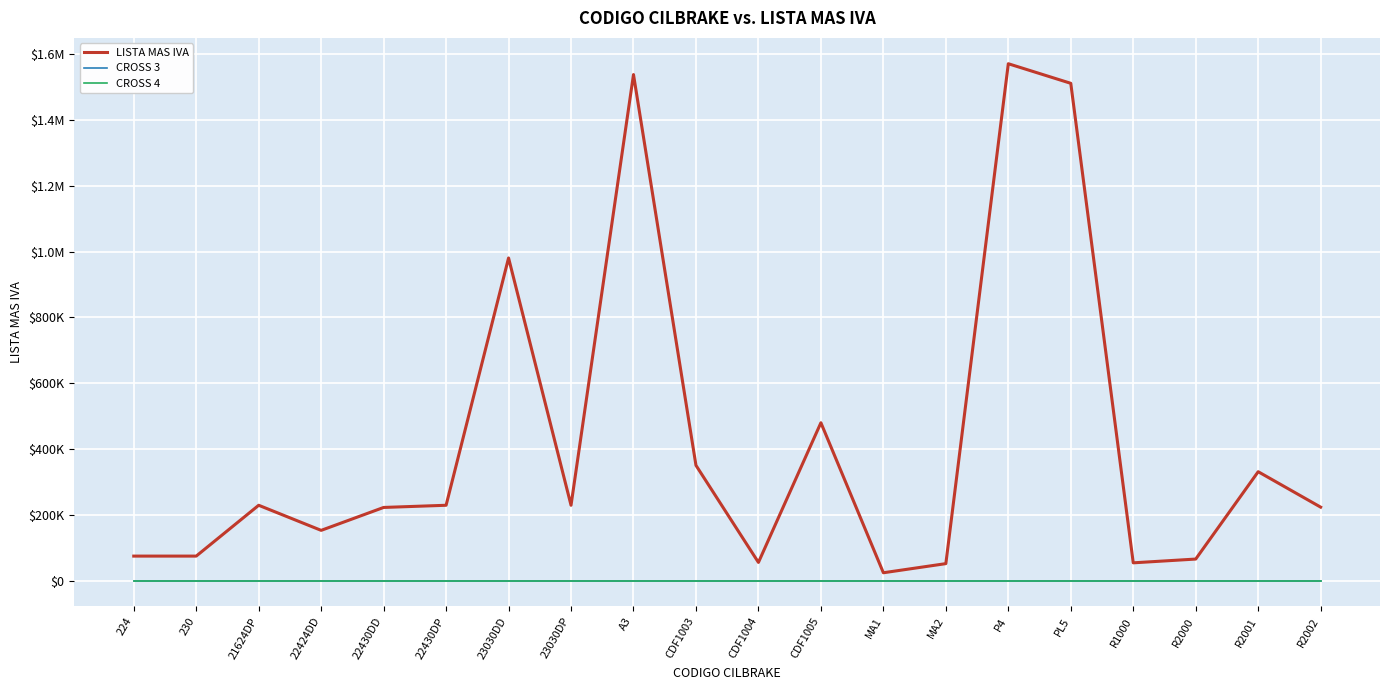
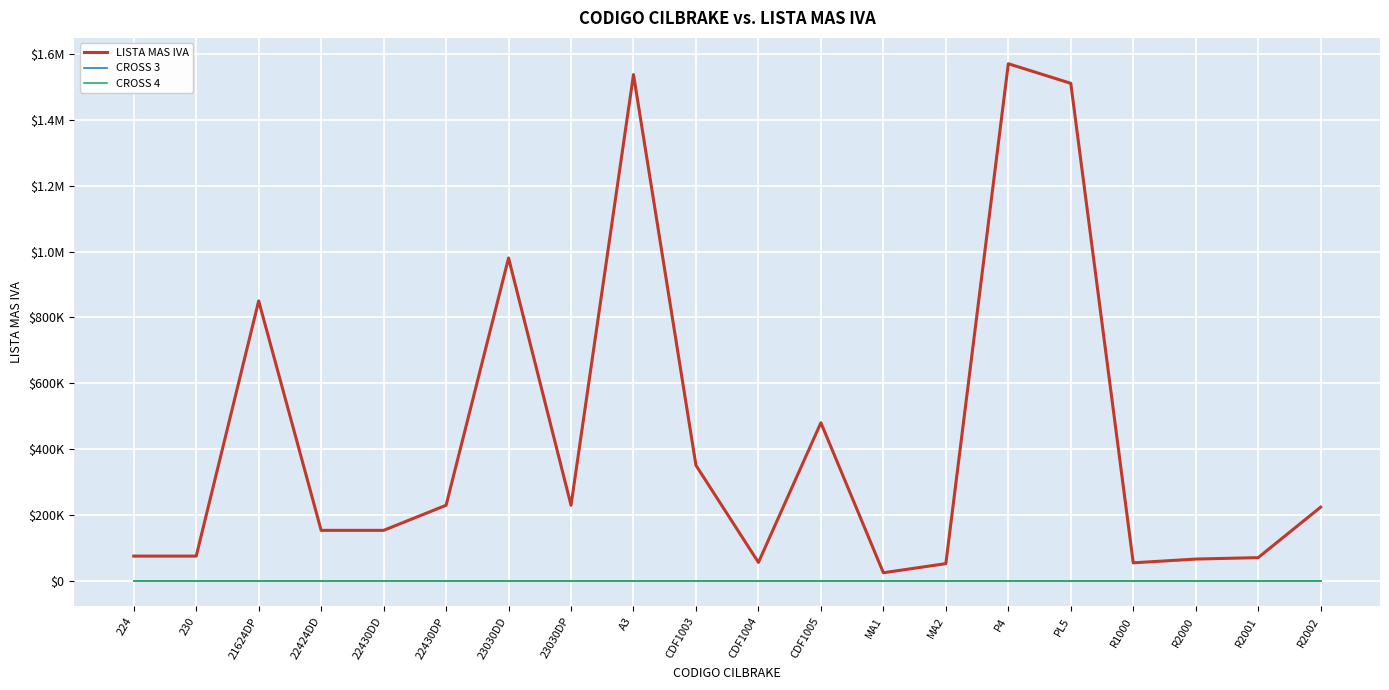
LISTA MAS IVA, 21624DP: $230000 -> $850000
LISTA MAS IVA, 22430DD: $220000 -> $150000
LISTA MAS IVA, R2001: $330000 -> $70000
